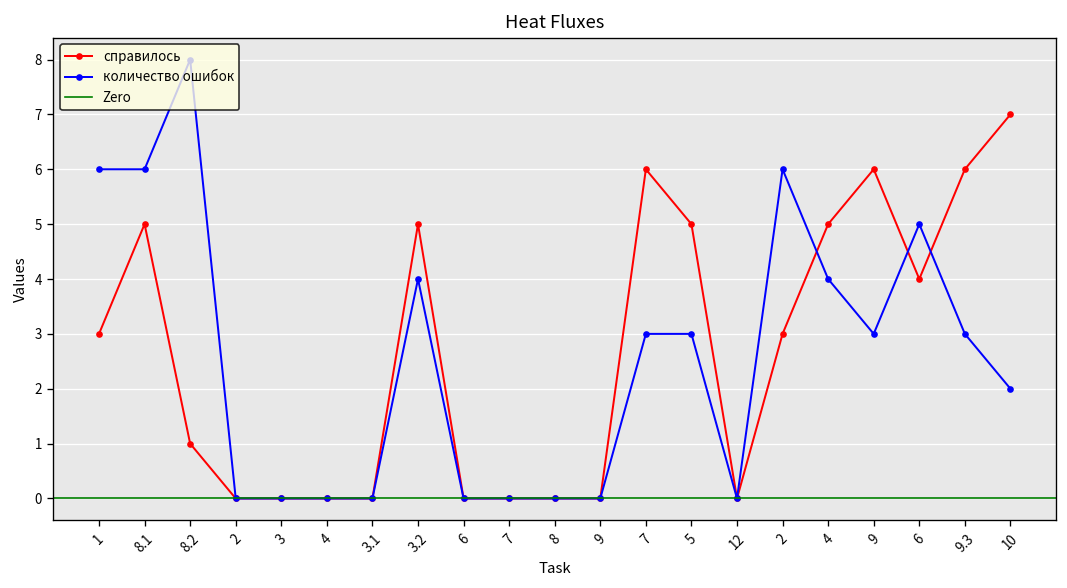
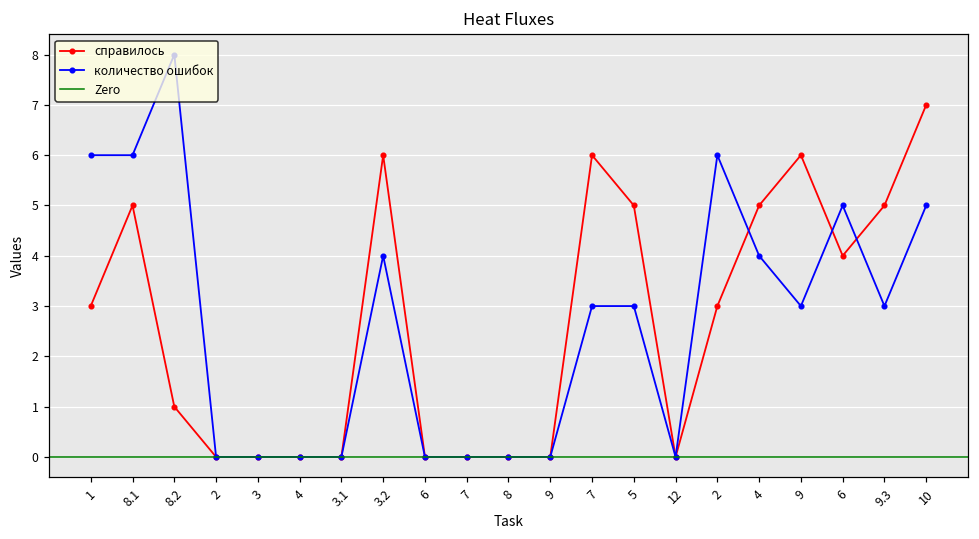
справилось, 3.2: 5 -> 6
справилось, 9.3: 6 -> 5
количество ошибок, 10: 2 -> 5
